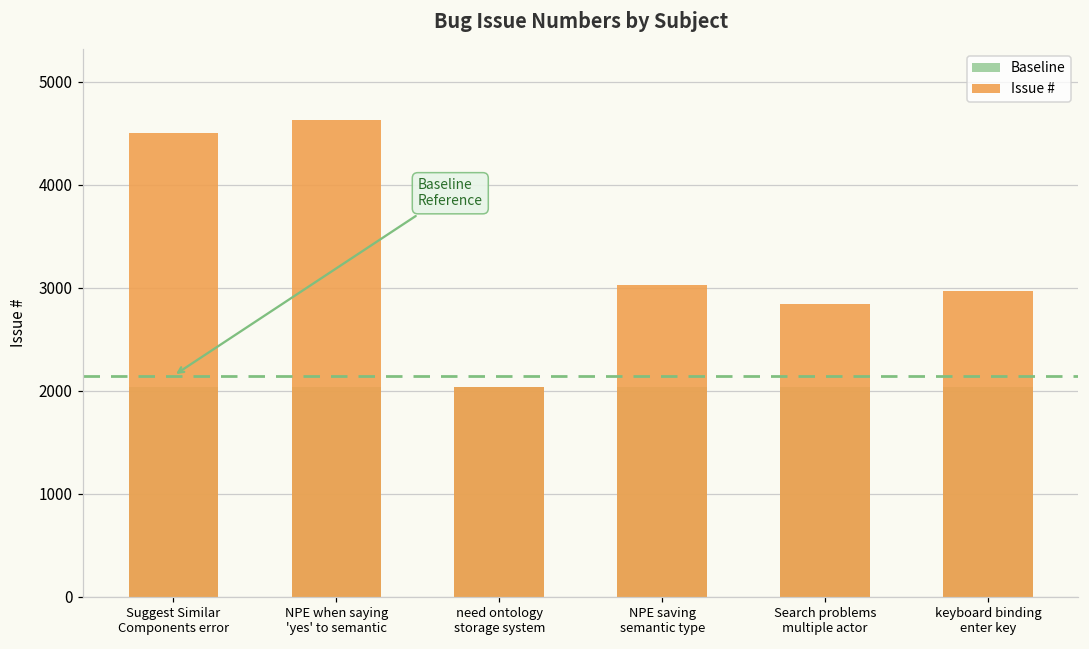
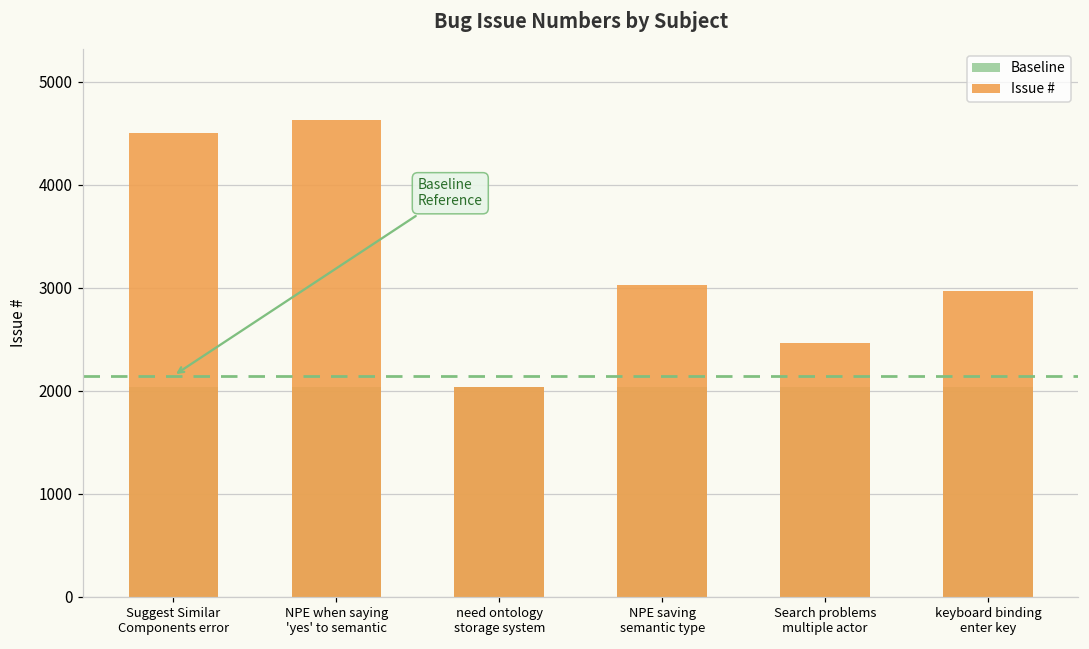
Issue #, Search problems multiple actor: 2800 -> 2500
